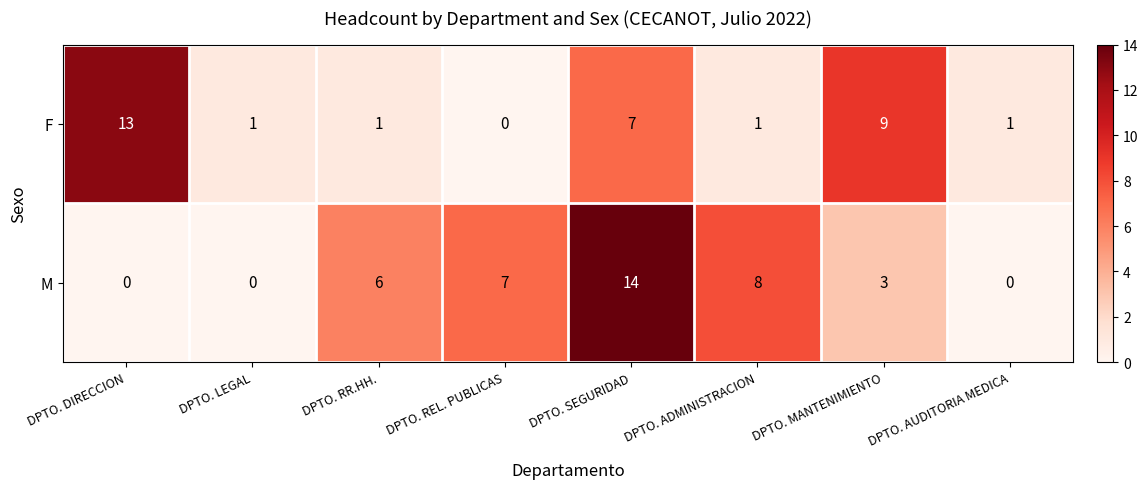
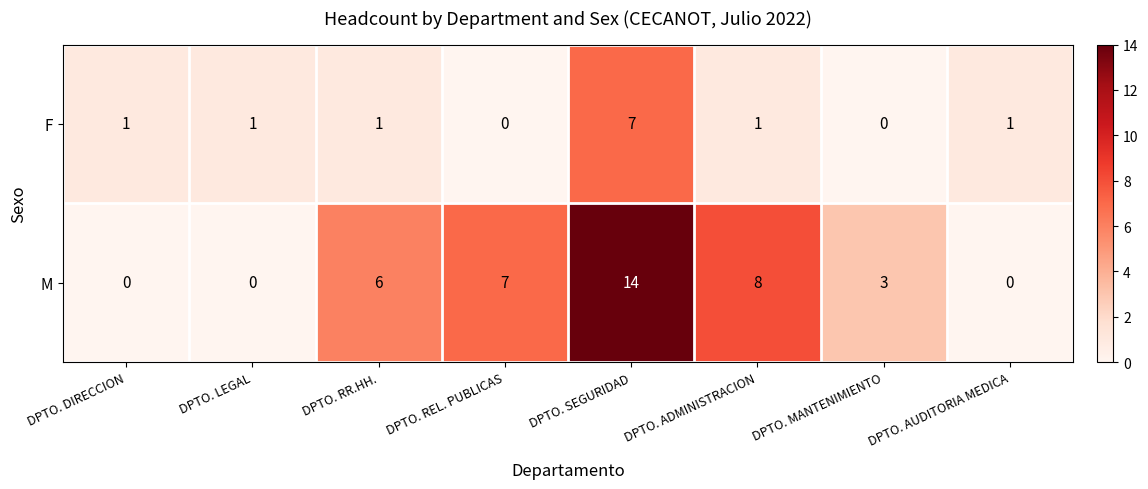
F, DPTO. DIRECCION: 13 -> 1
F, DPTO. MANTENIMIENTO: 9 -> 0
